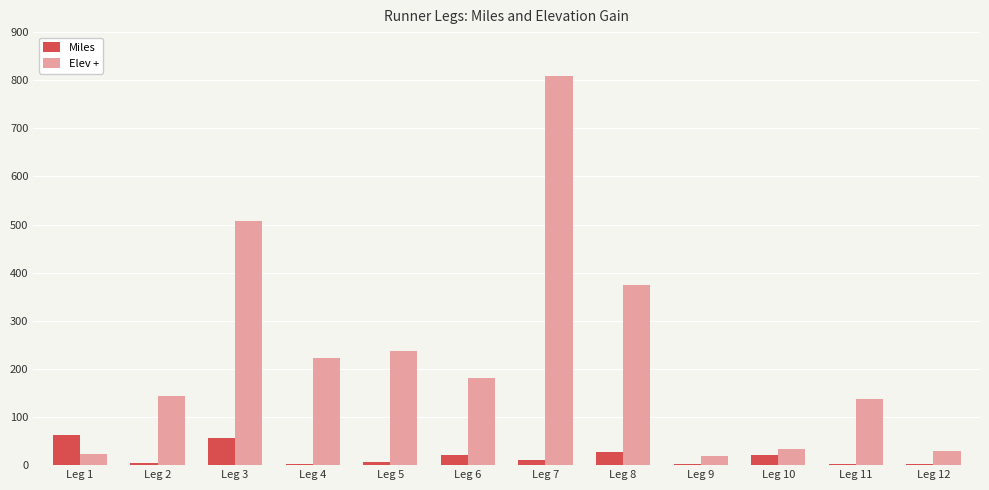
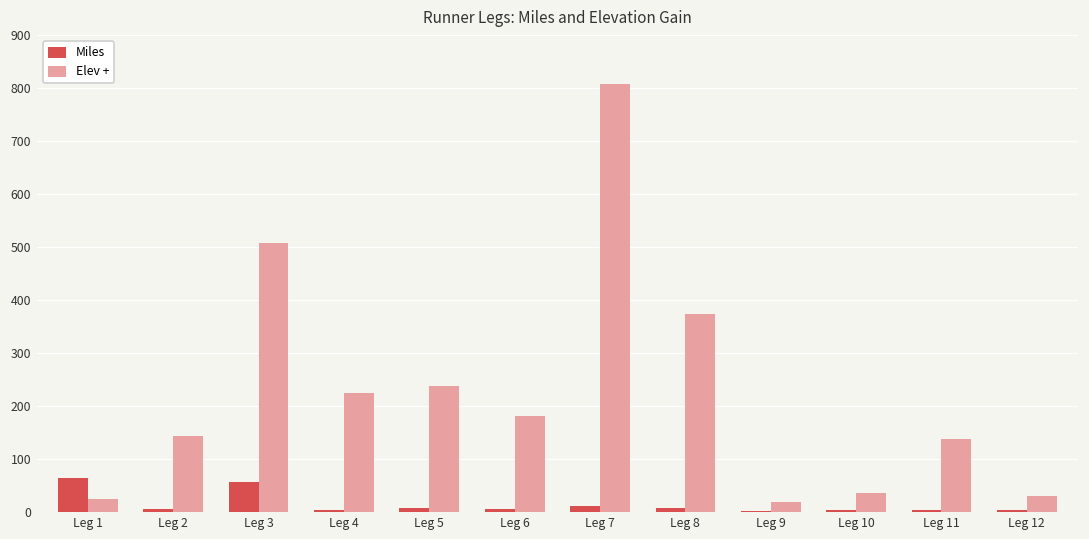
Miles, Leg 6: 20 -> 0
Miles, Leg 8: 30 -> 10
Miles, Leg 10: 20 -> 0
